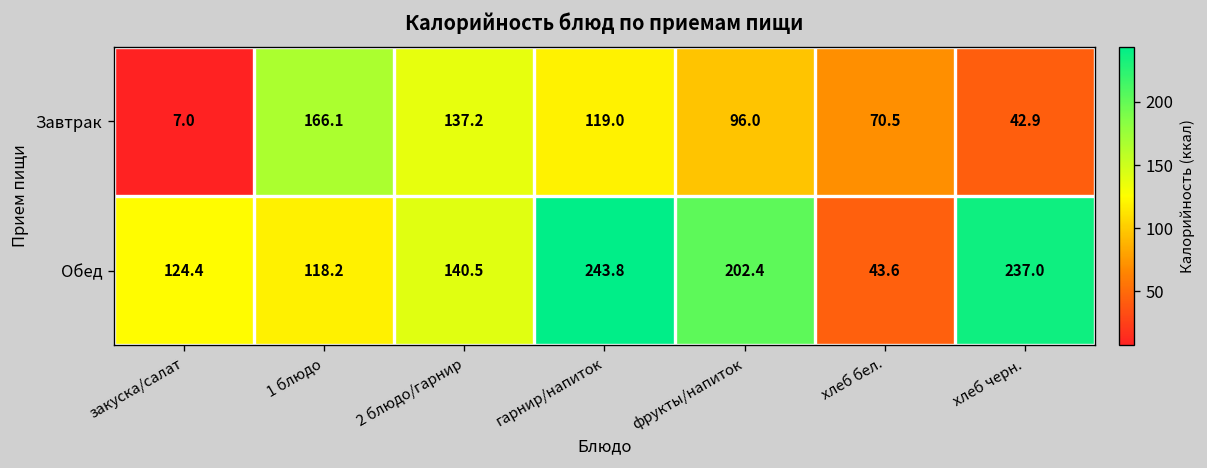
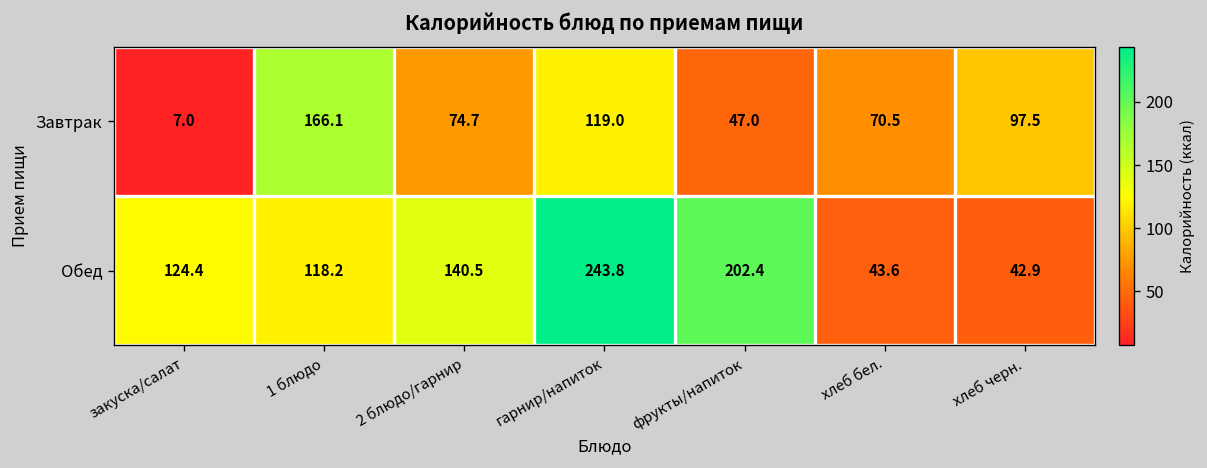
Завтрак, 2 блюдо/гарнир: 137.2 -> 74.7
Завтрак, фрукты/напиток: 96.0 -> 47.0
Завтрак, хлеб черн.: 42.9 -> 97.5
Обед, хлеб черн.: 237.0 -> 42.9
